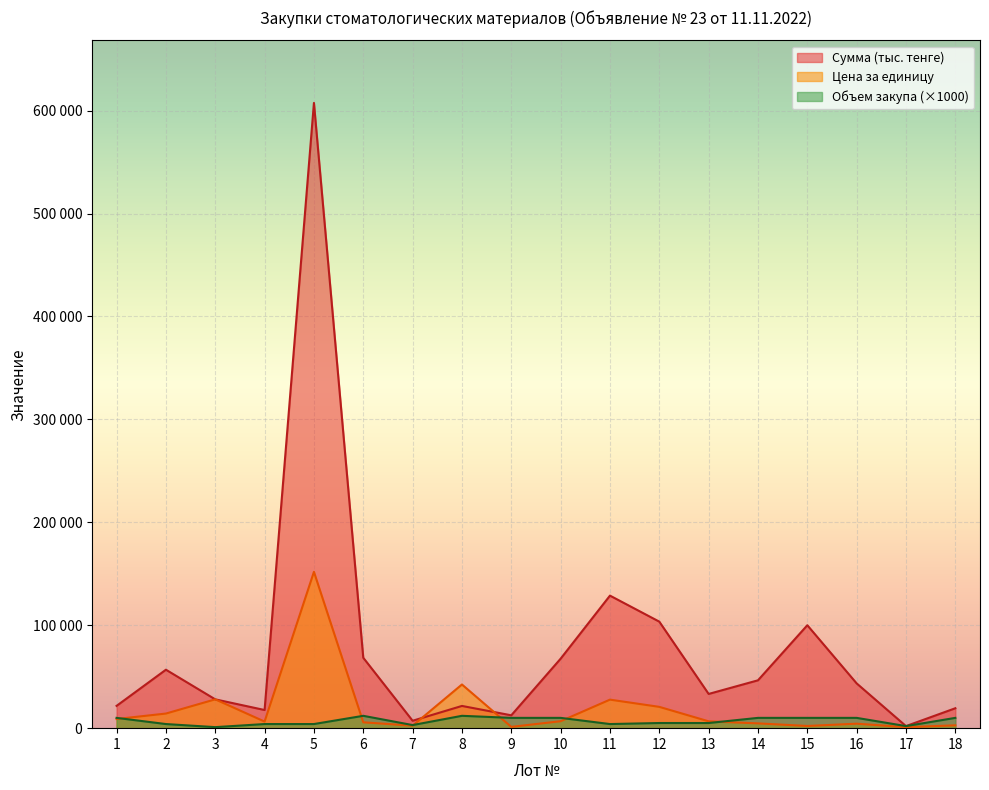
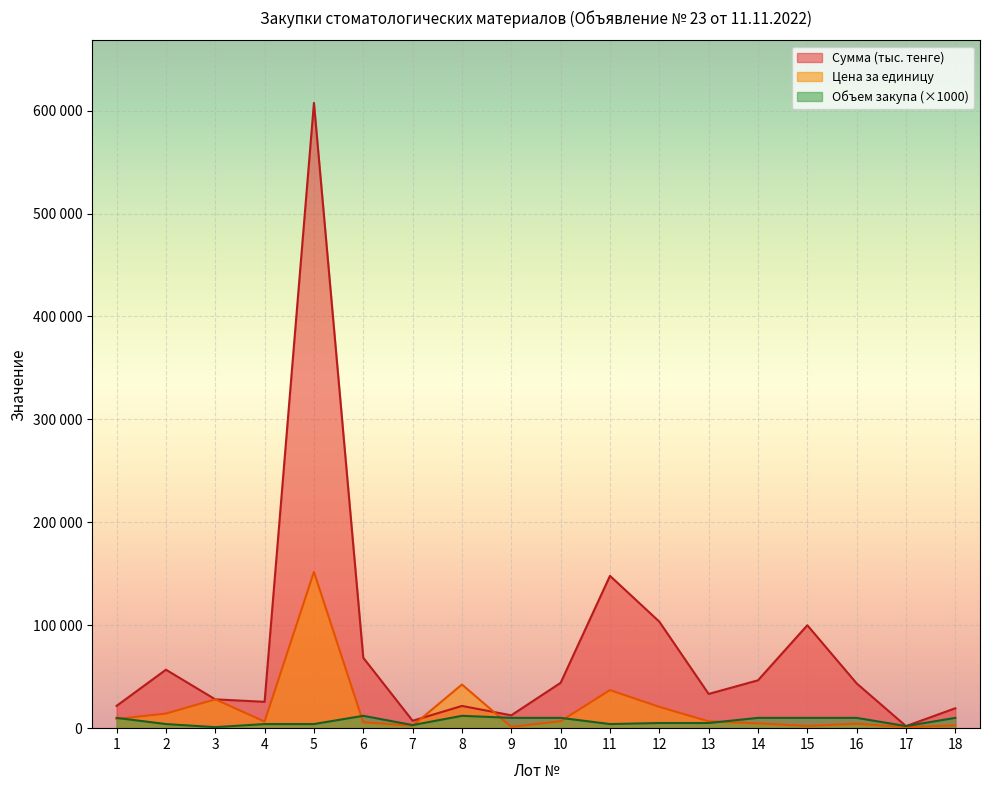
Сумма (тыс. тенге), 4: 18000 -> 26000
Сумма (тыс. тенге), 10: 68000 -> 44000
Сумма (тыс. тенге), 11: 129000 -> 148000
Цена за единицу, 11: 28000 -> 37000
